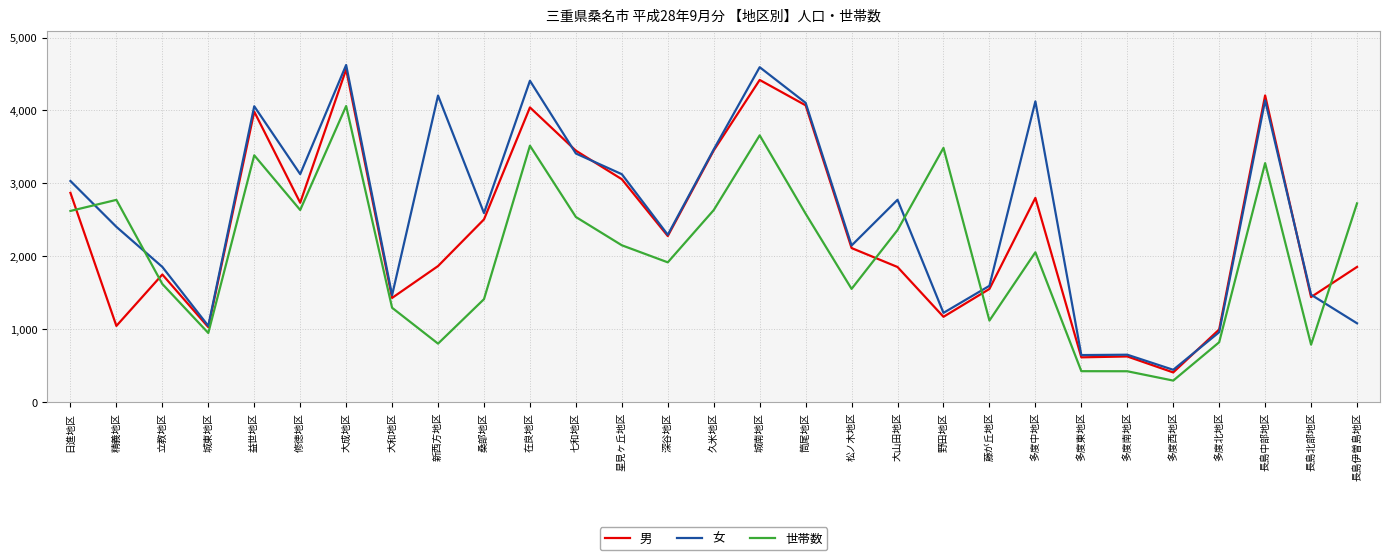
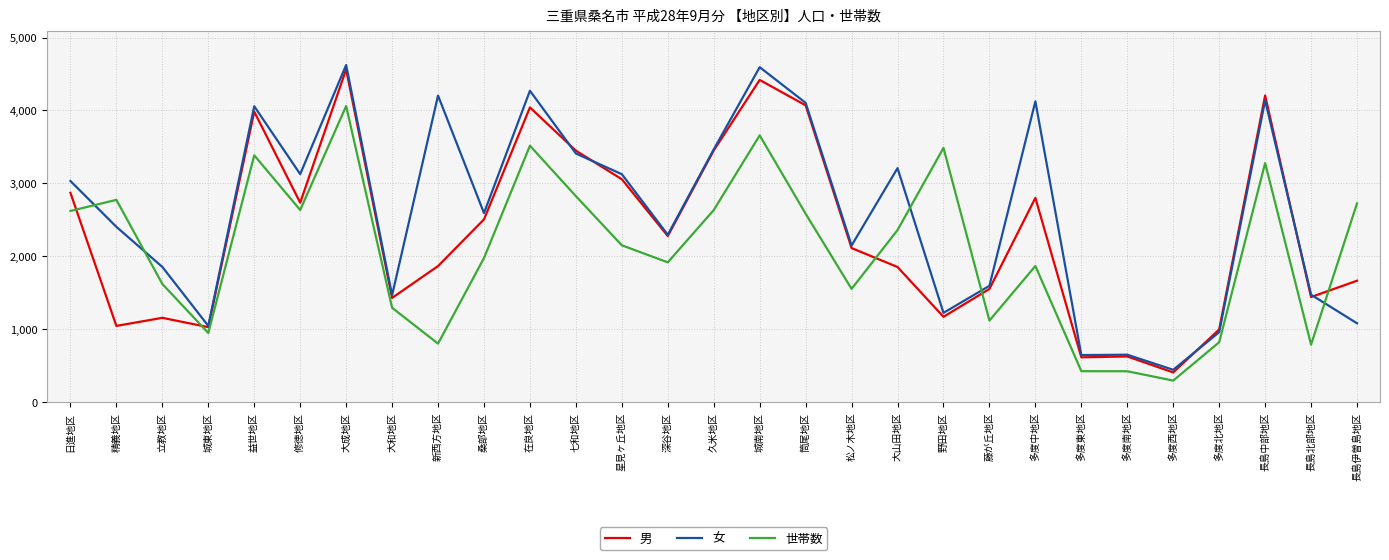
男, 立教地区: 1,800 -> 1,200
世帯数, 桑部地区: 1,400 -> 2,000
女, 在良地区: 4,400 -> 4,300
世帯数, 七和地区: 2,500 -> 2,800
女, 大山田地区: 2,800 -> 3,200
世帯数, 多度中地区: 2,100 -> 1,900
男, 長島伊曽島地区: 1,900 -> 1,700
